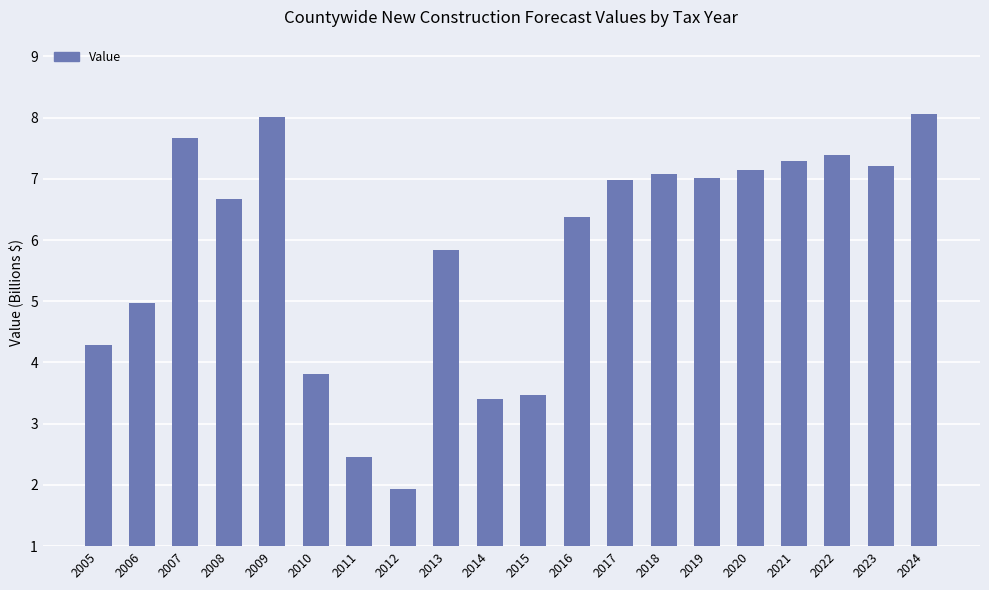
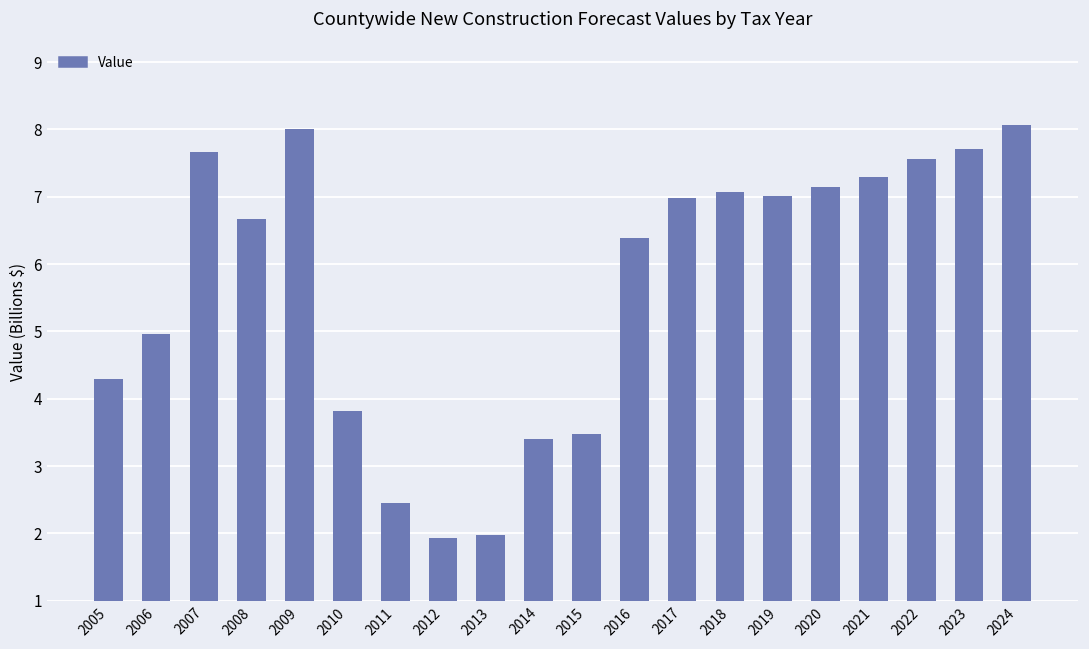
2013: 5.8 -> 2.0
2022: 7.4 -> 7.6
2023: 7.2 -> 7.7
